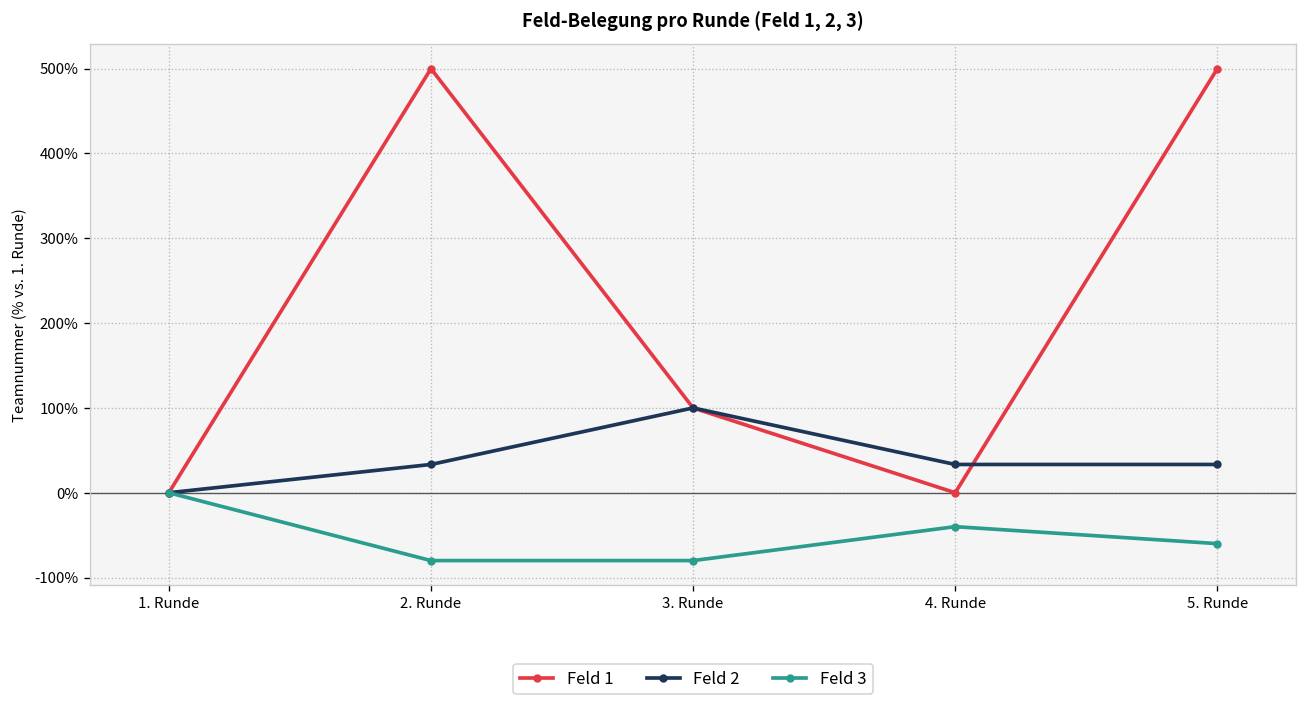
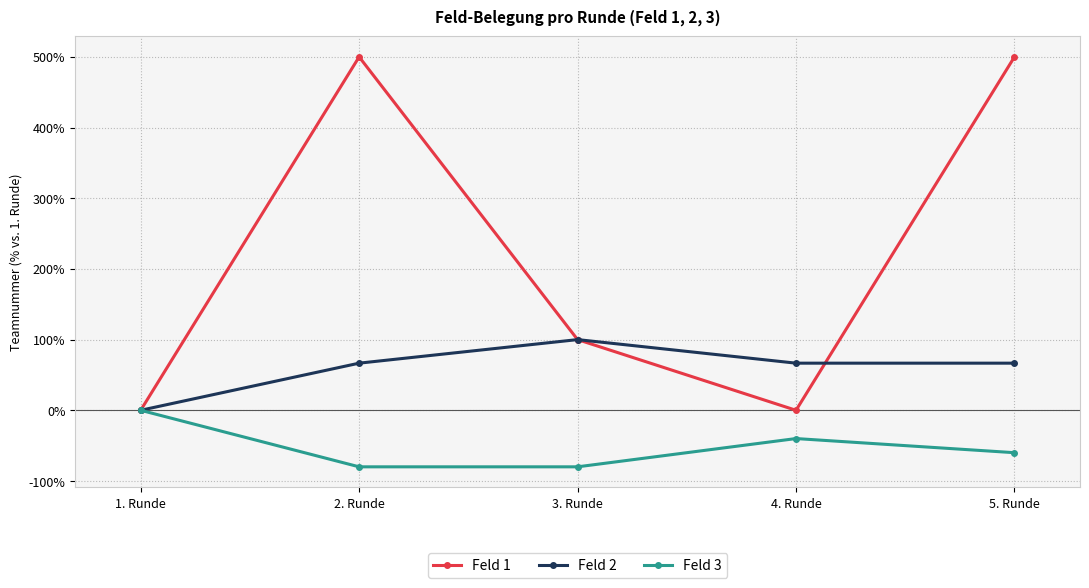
Feld 2, 2. Runde: 30% -> 70%
Feld 2, 4. Runde: 30% -> 70%
Feld 2, 5. Runde: 30% -> 70%
